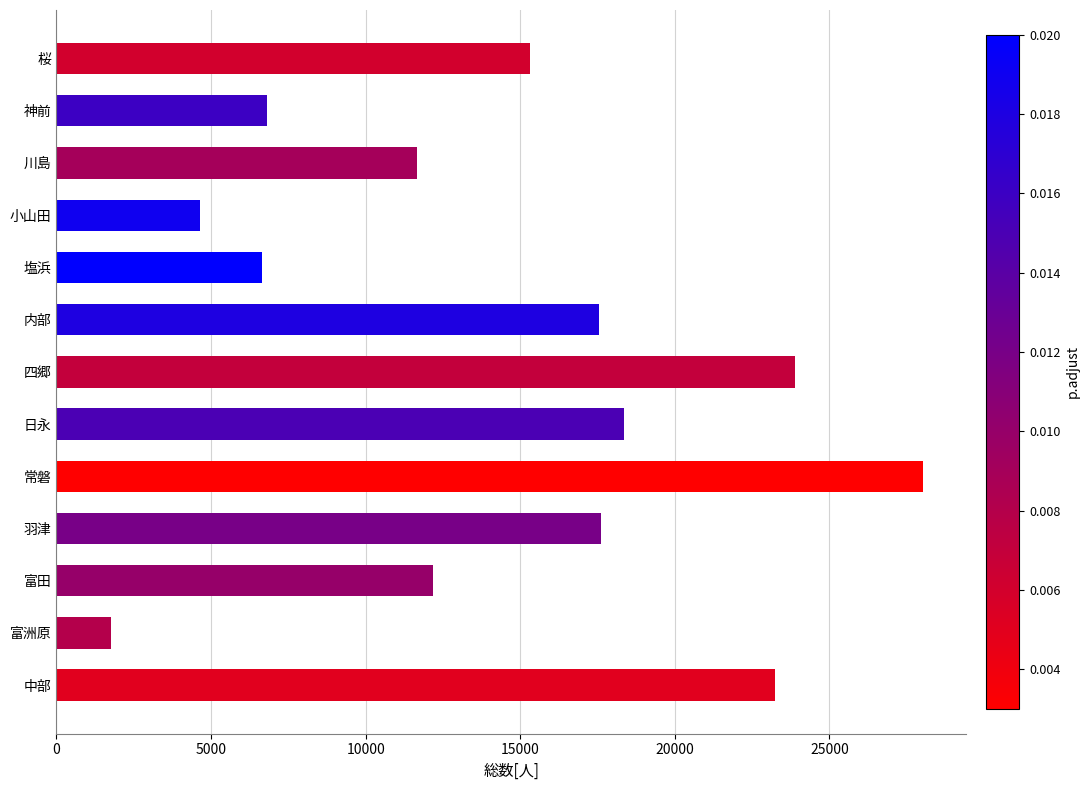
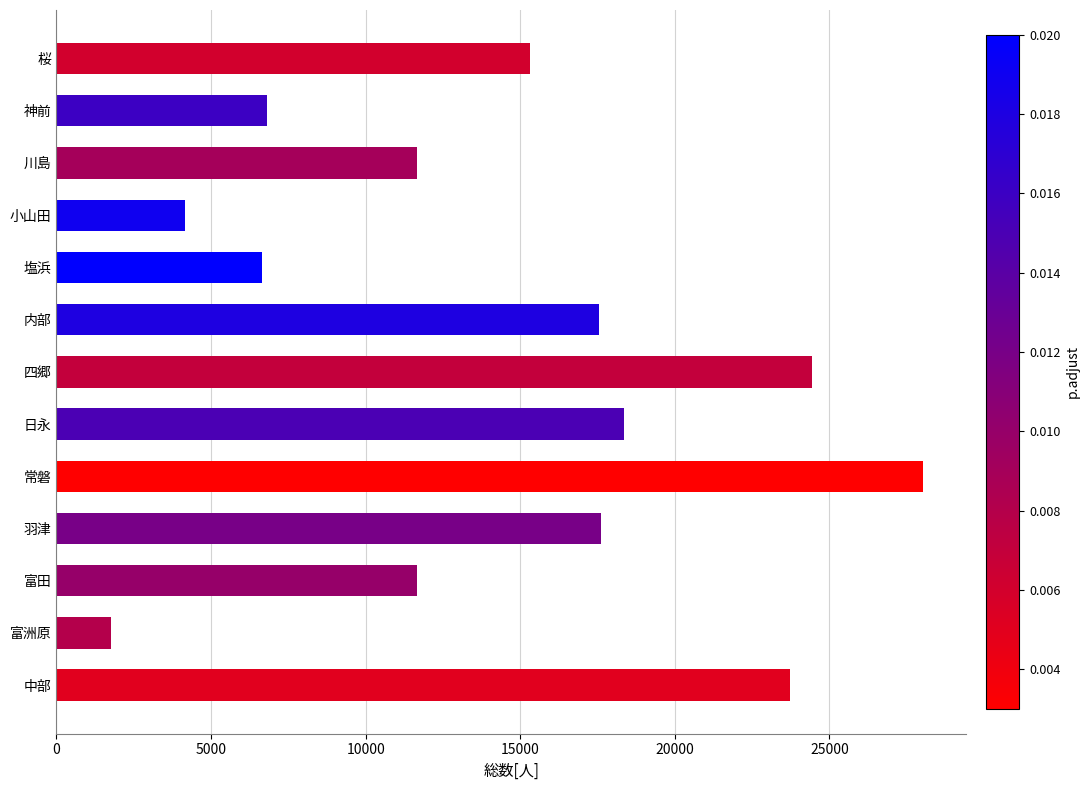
小山田: 4600 -> 4100
四郷: 23900 -> 24400
富田: 12200 -> 11700
中部: 23200 -> 23700
